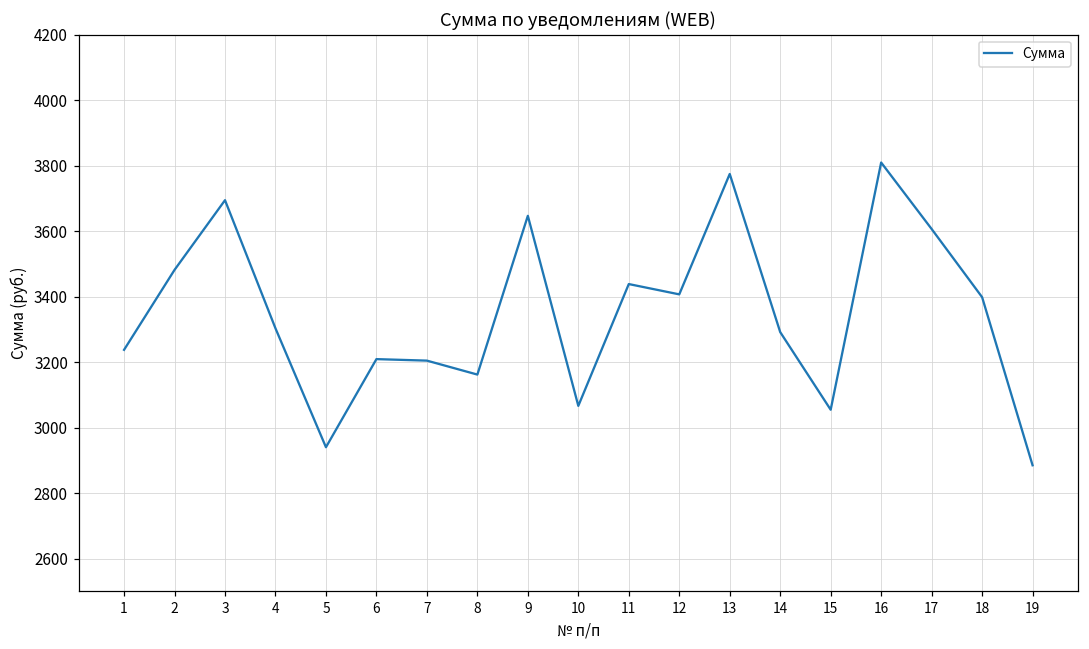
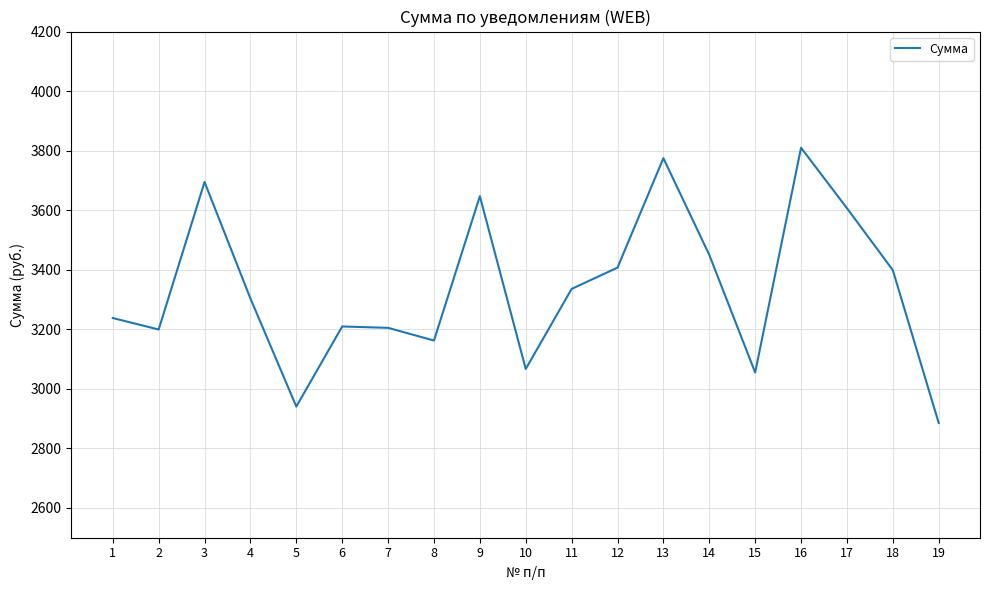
2: 3480 -> 3200
11: 3440 -> 3340
14: 3290 -> 3450
